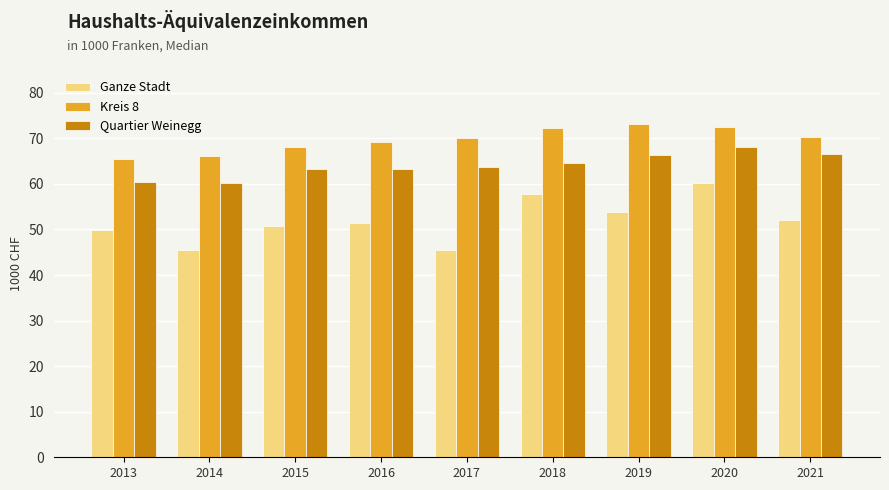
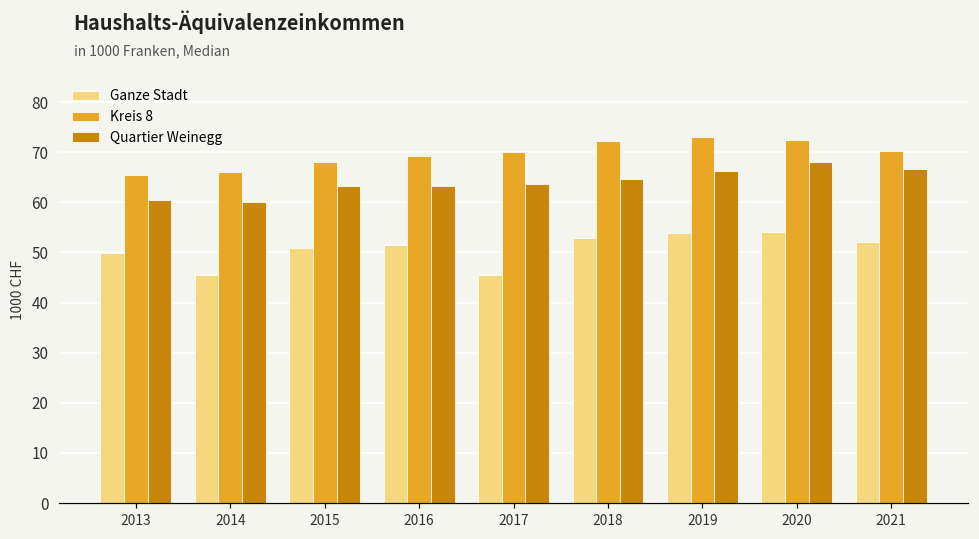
Ganze Stadt, 2018: 58 -> 53
Ganze Stadt, 2020: 60 -> 54
